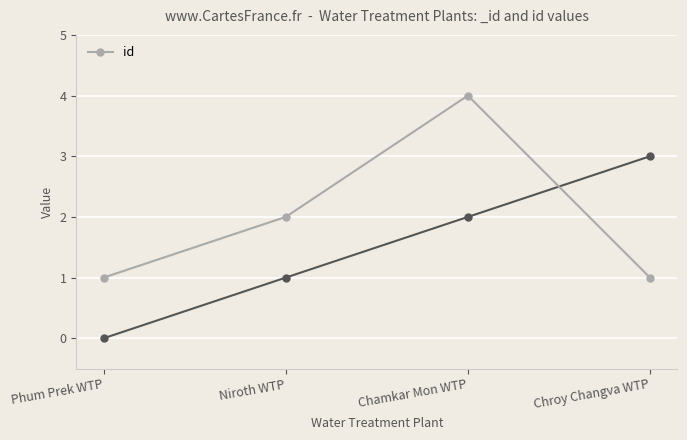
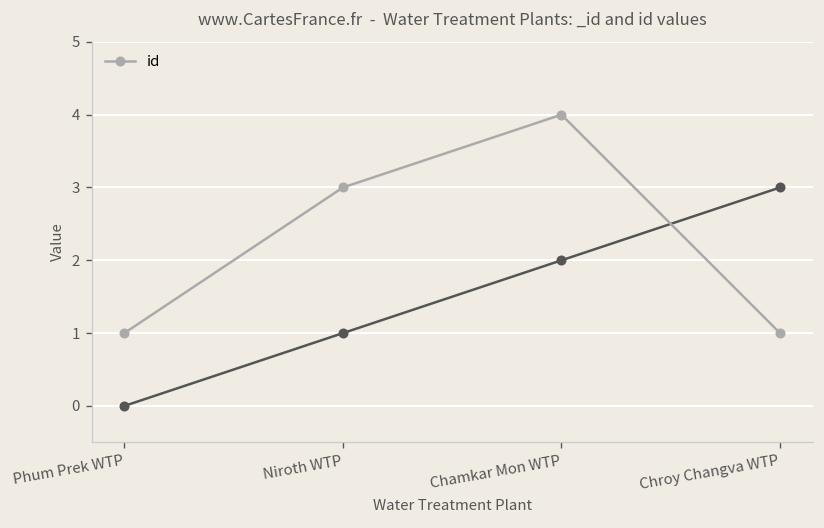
id, Niroth WTP: 2 -> 3
